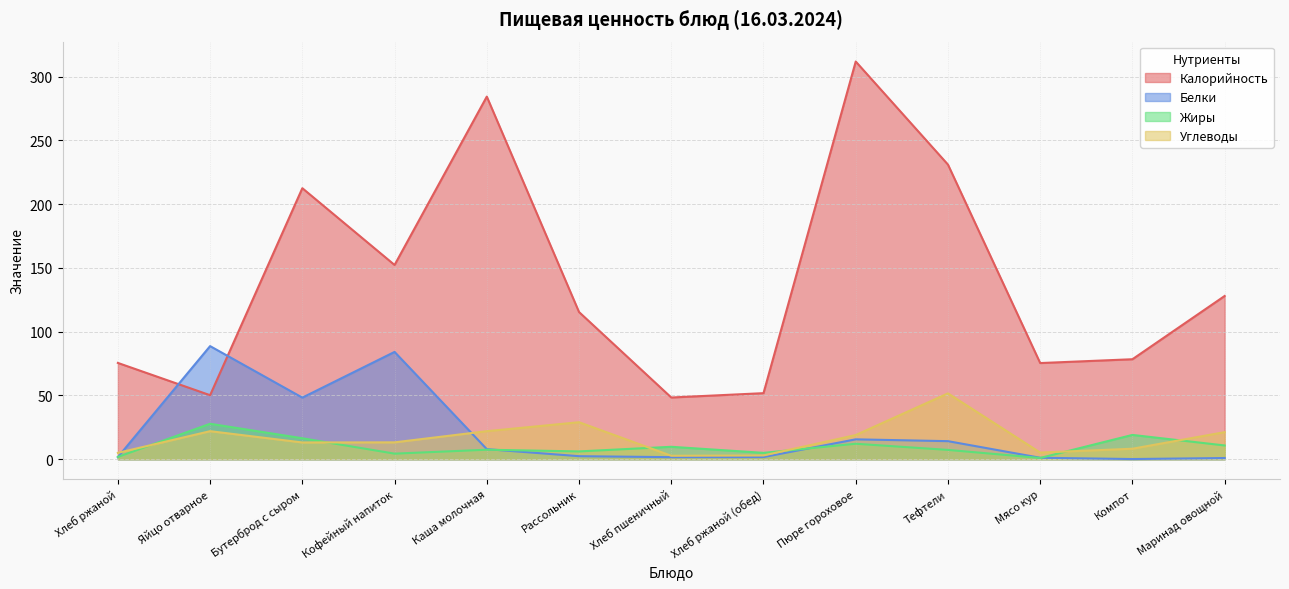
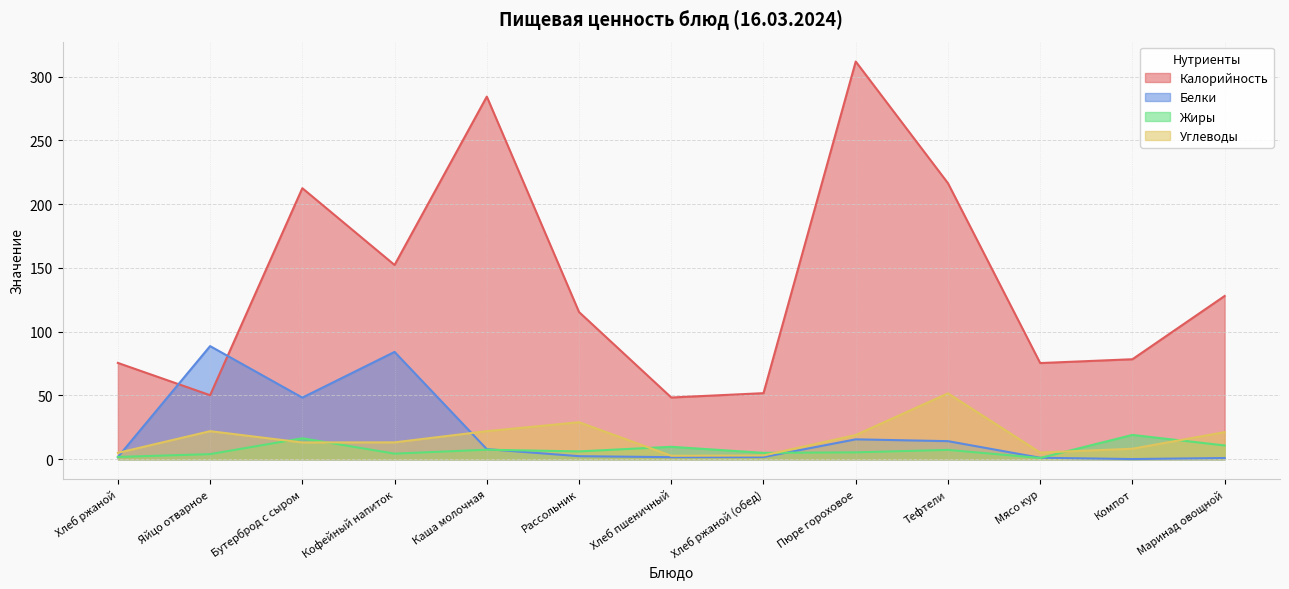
Жиры, Яйцо отварное: 28 -> 4
Жиры, Пюре гороховое: 12 -> 5
Калорийность, Тефтели: 231 -> 216
